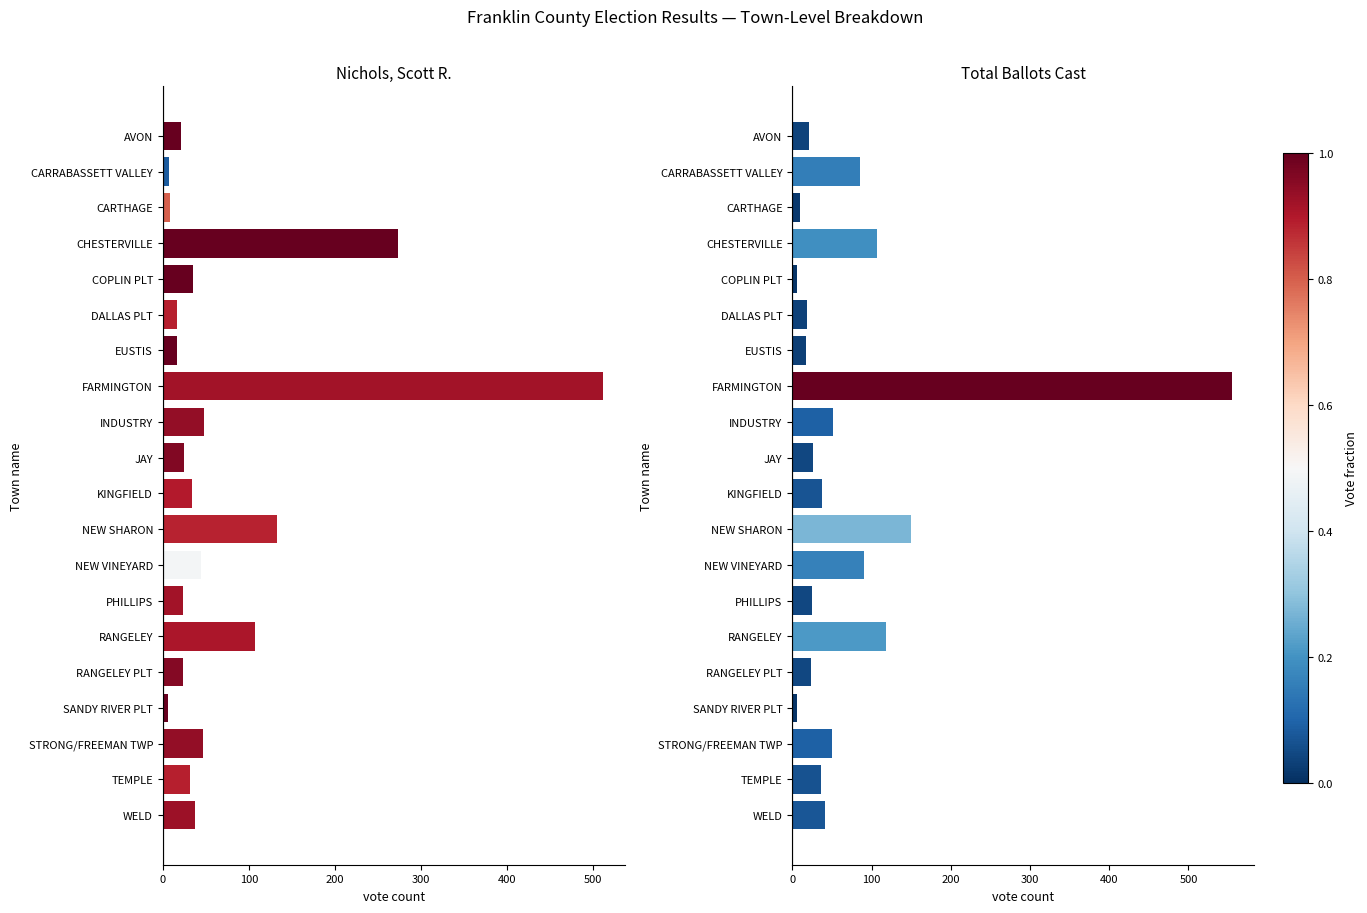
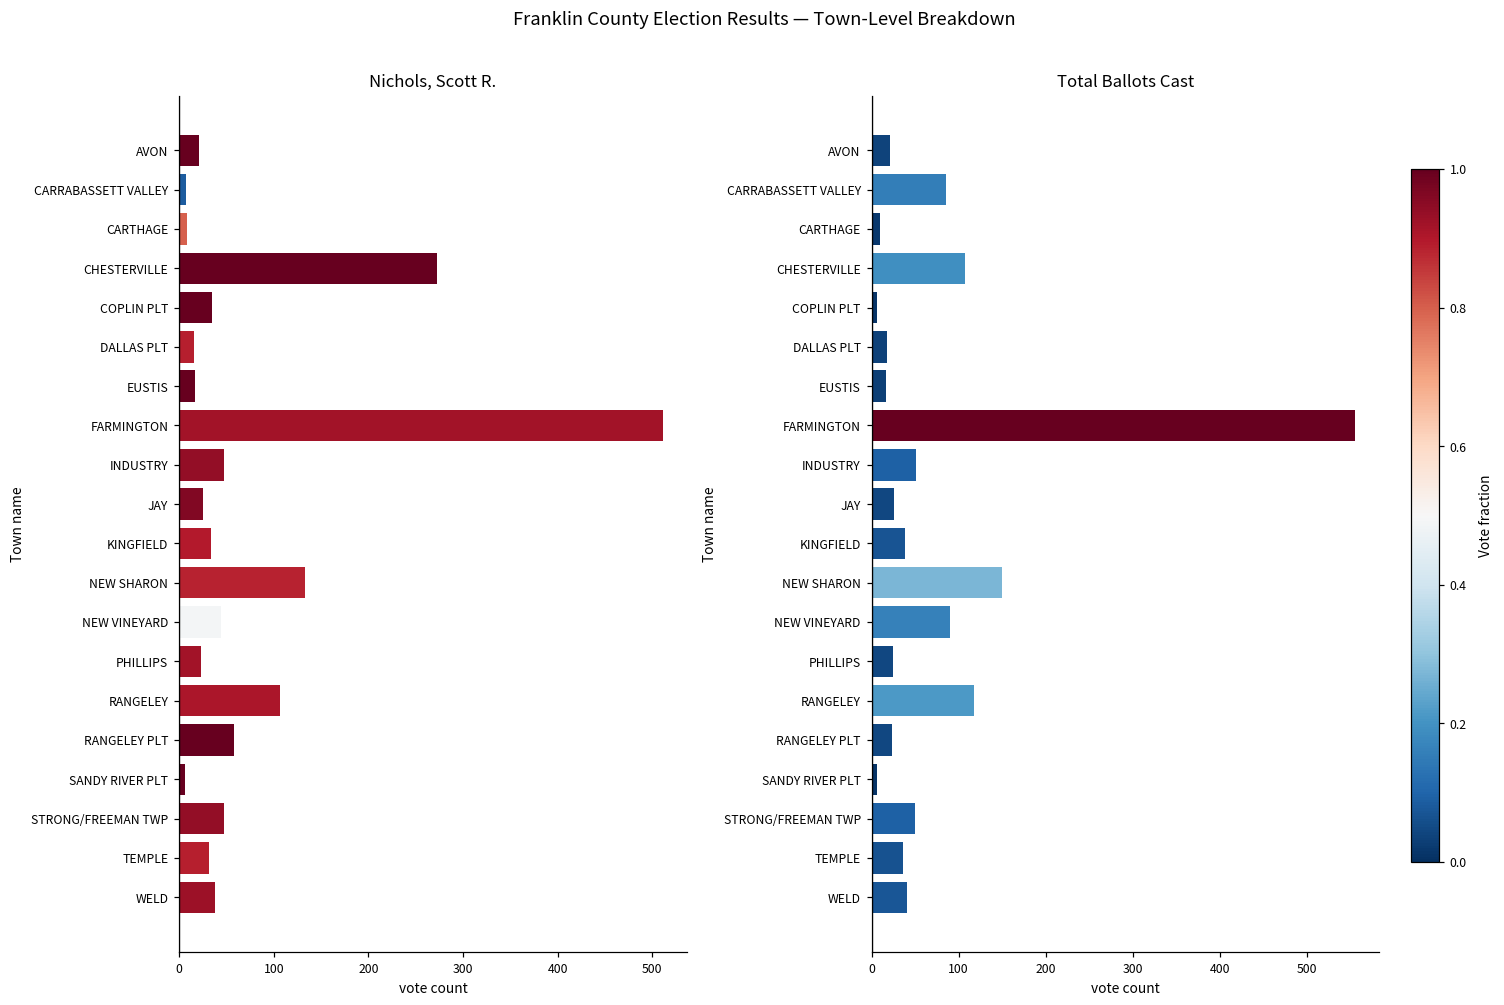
Nichols, Scott R., RANGELEY PLT: 20 -> 60
